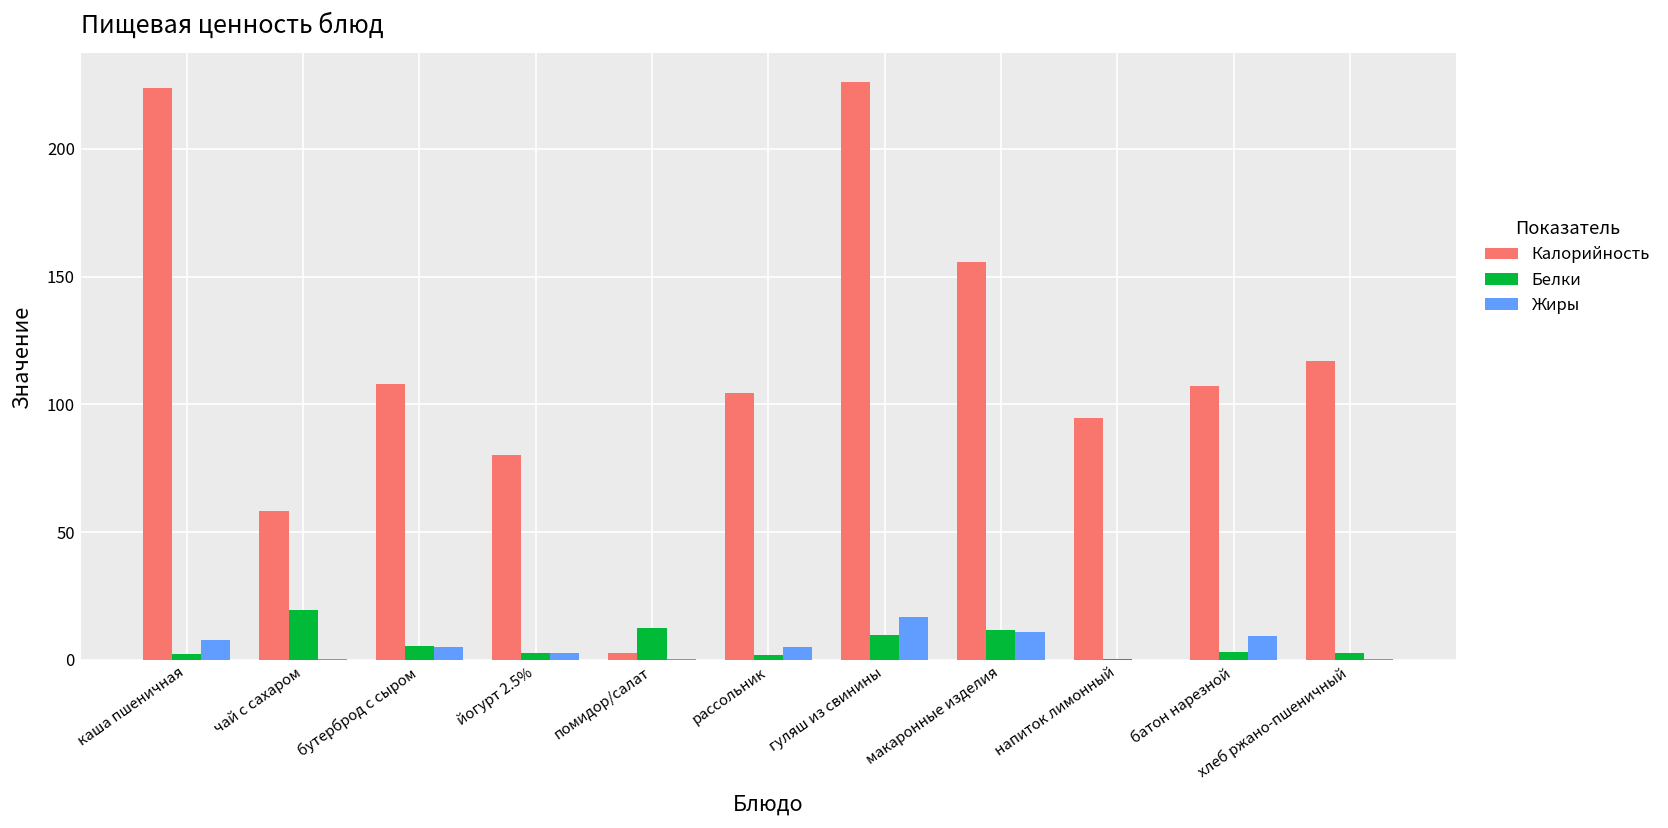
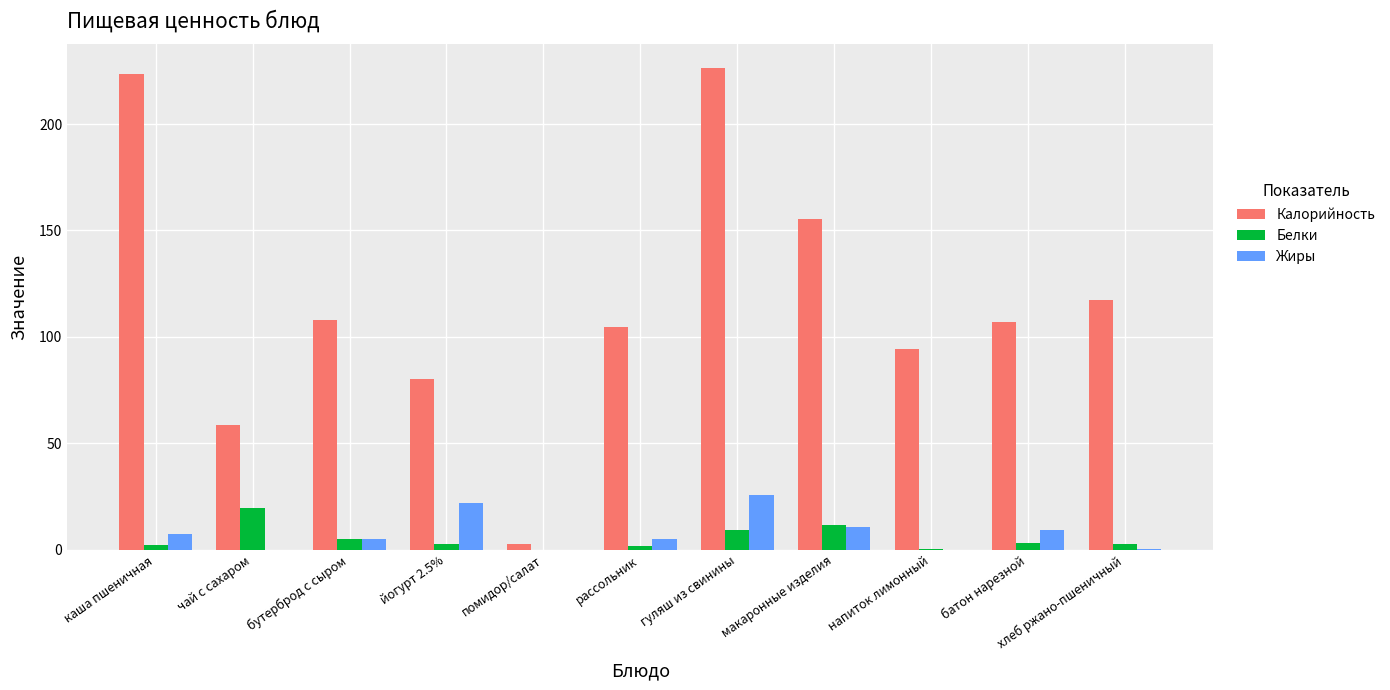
Жиры, йогурт 2.5%: 3 -> 22
Белки, помидор/салат: 12 -> 0
Жиры, гуляш из свинины: 17 -> 26
